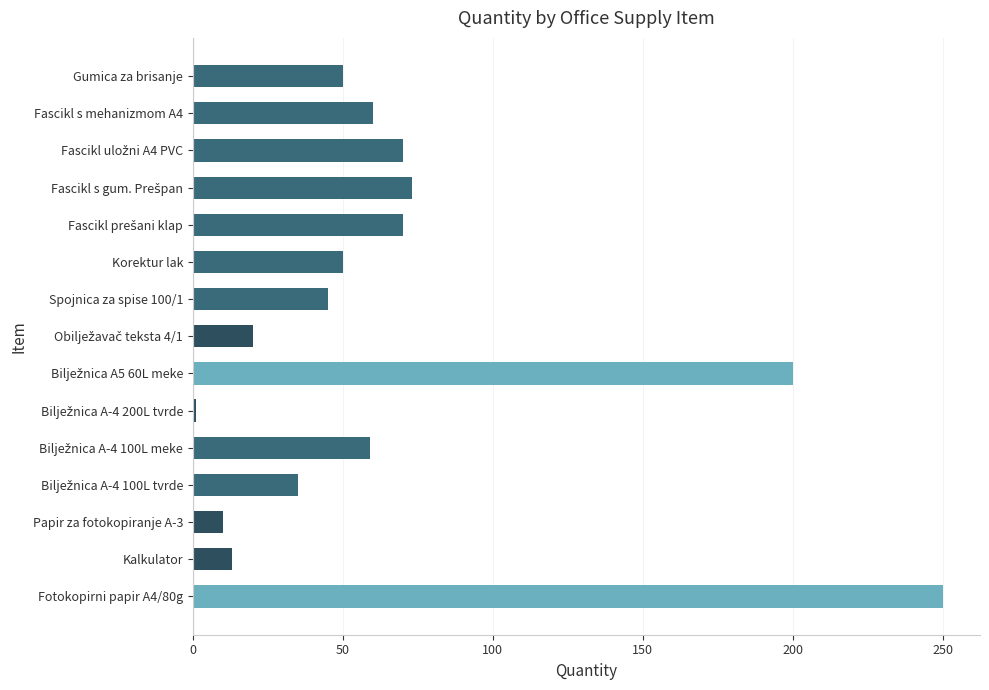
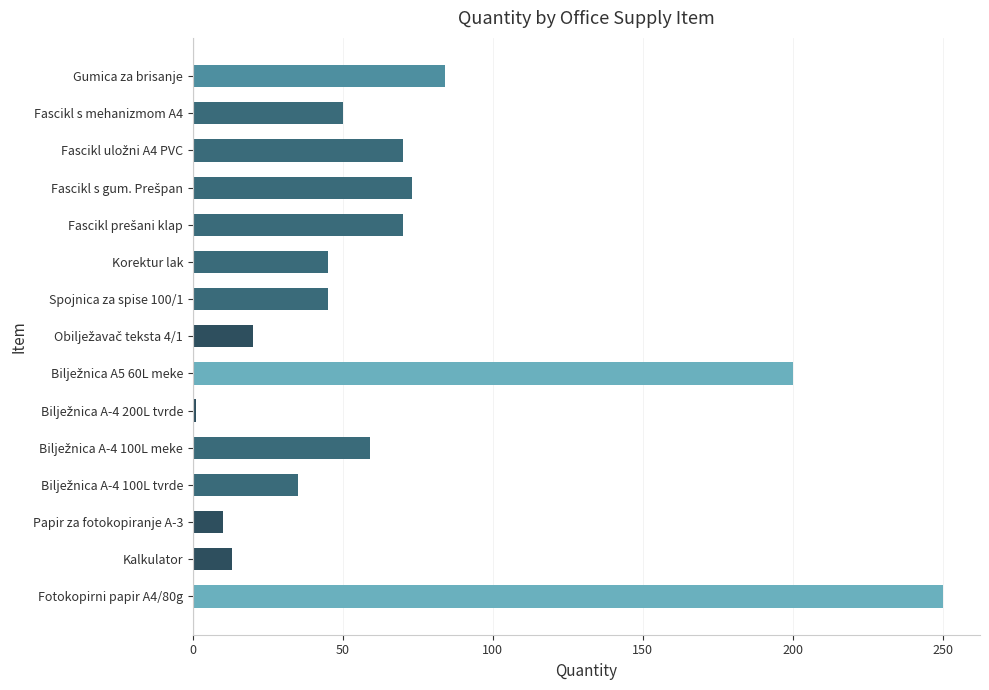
Gumica za brisanje: 50 -> 84
Fascikl s mehanizmom A4: 60 -> 50
Korektur lak: 50 -> 45
